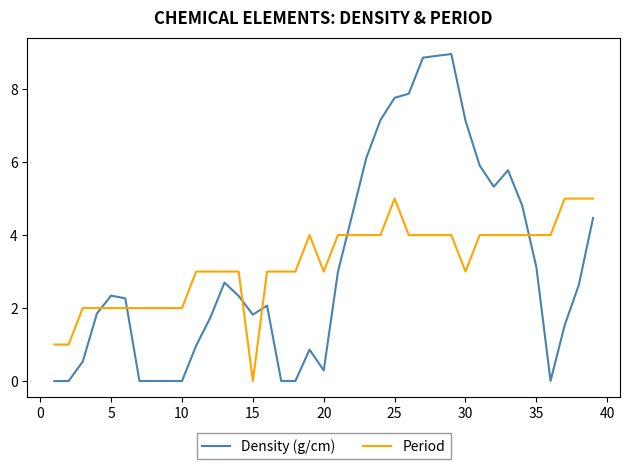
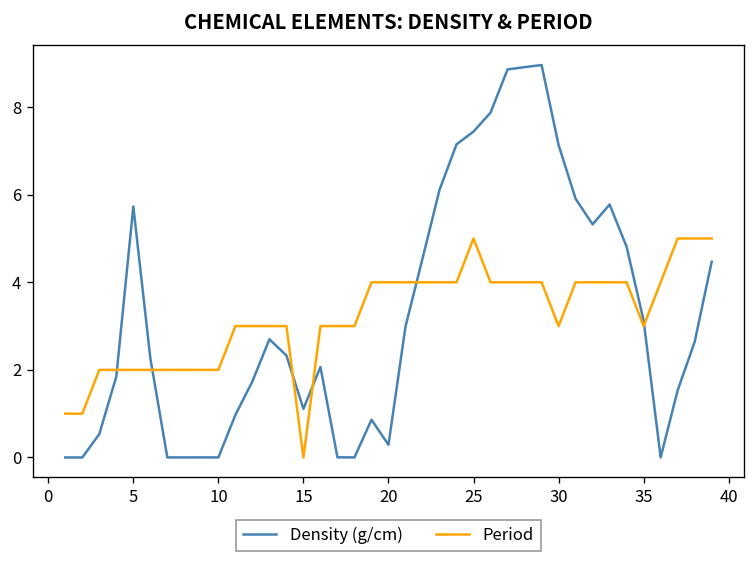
Density (g/cm), 5: 2.3 -> 5.7
Density (g/cm), 15: 1.8 -> 1.1
Period, 20: 3 -> 4
Density (g/cm), 25: 7.8 -> 7.4
Period, 35: 4 -> 3
